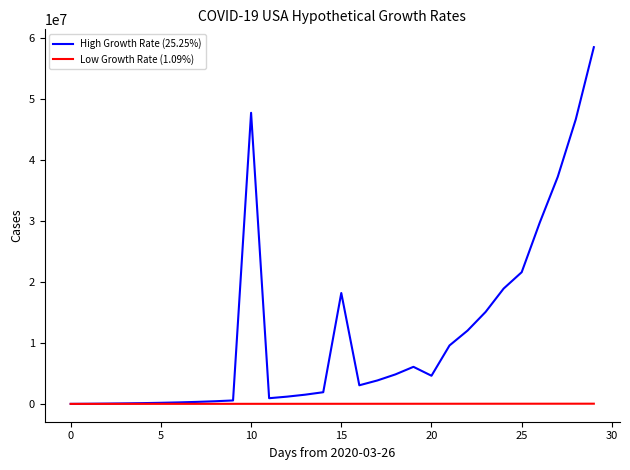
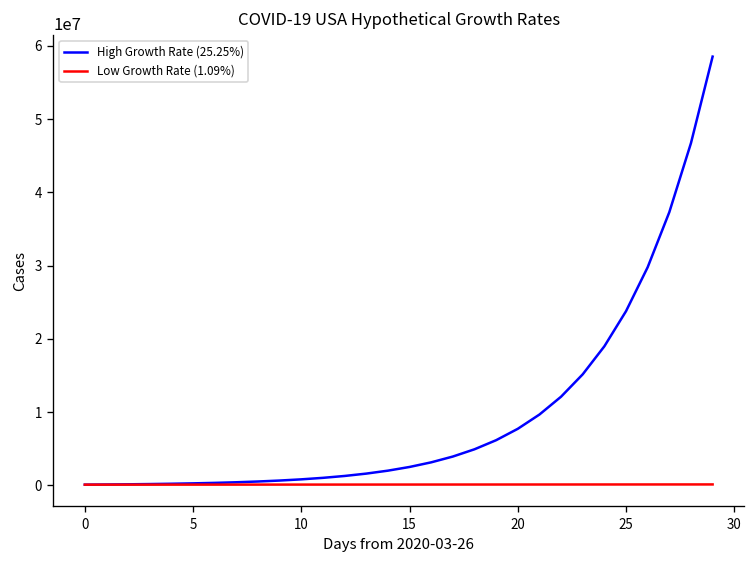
High Growth Rate (25.25%), 10: 48000000 -> 1000000
High Growth Rate (25.25%), 15: 18000000 -> 3000000
High Growth Rate (25.25%), 20: 5000000 -> 8000000
High Growth Rate (25.25%), 25: 22000000 -> 24000000
